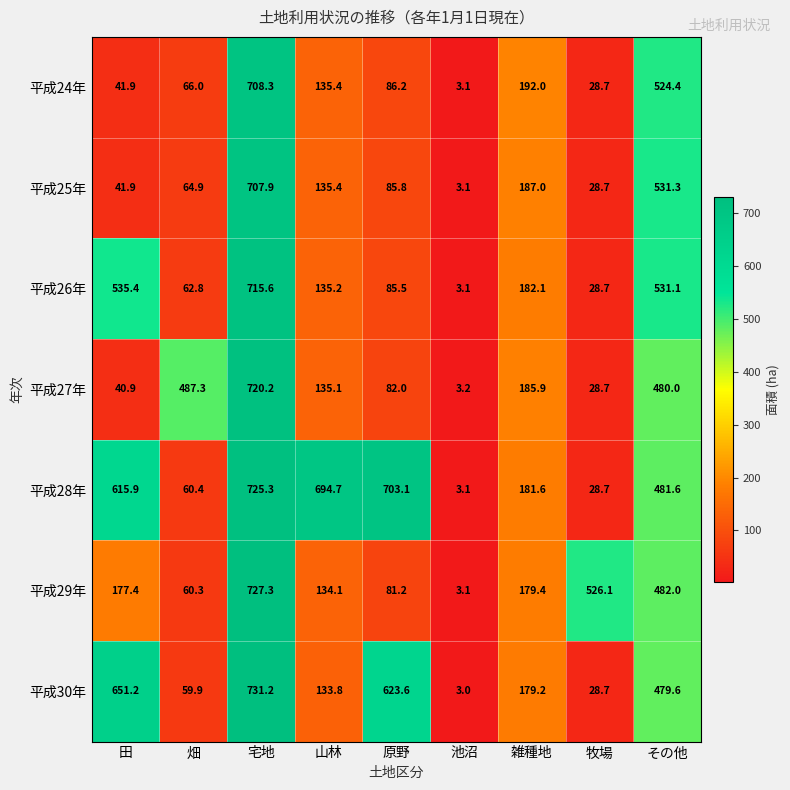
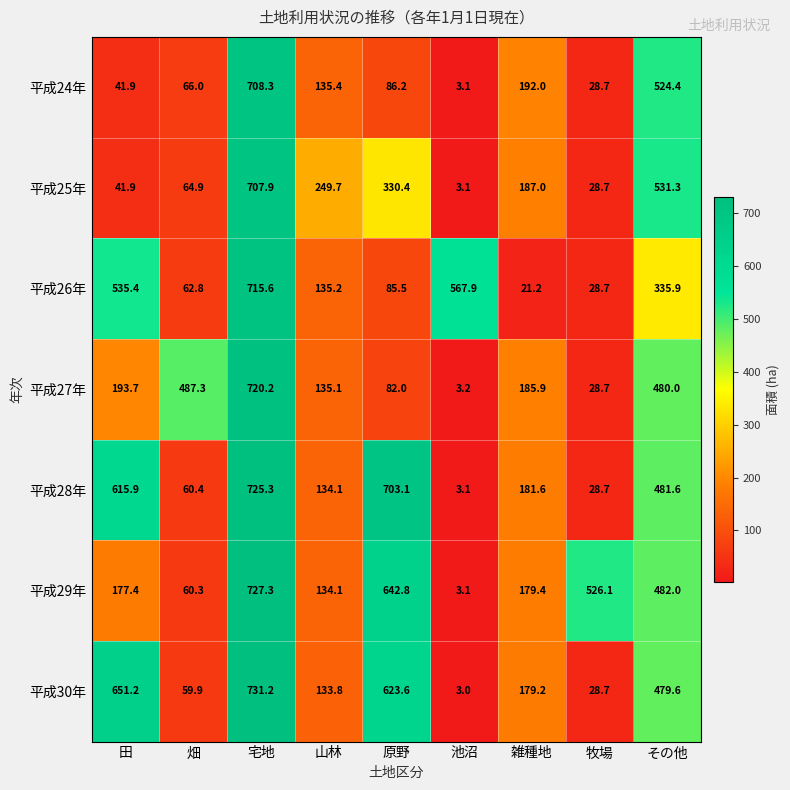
平成25年, 山林: 135.4 -> 249.7
平成25年, 原野: 85.8 -> 330.4
平成26年, 池沼: 3.1 -> 567.9
平成26年, 雑種地: 182.1 -> 21.2
平成26年, その他: 531.1 -> 335.9
平成27年, 田: 40.9 -> 193.7
平成28年, 山林: 694.7 -> 134.1
平成29年, 原野: 81.2 -> 642.8
